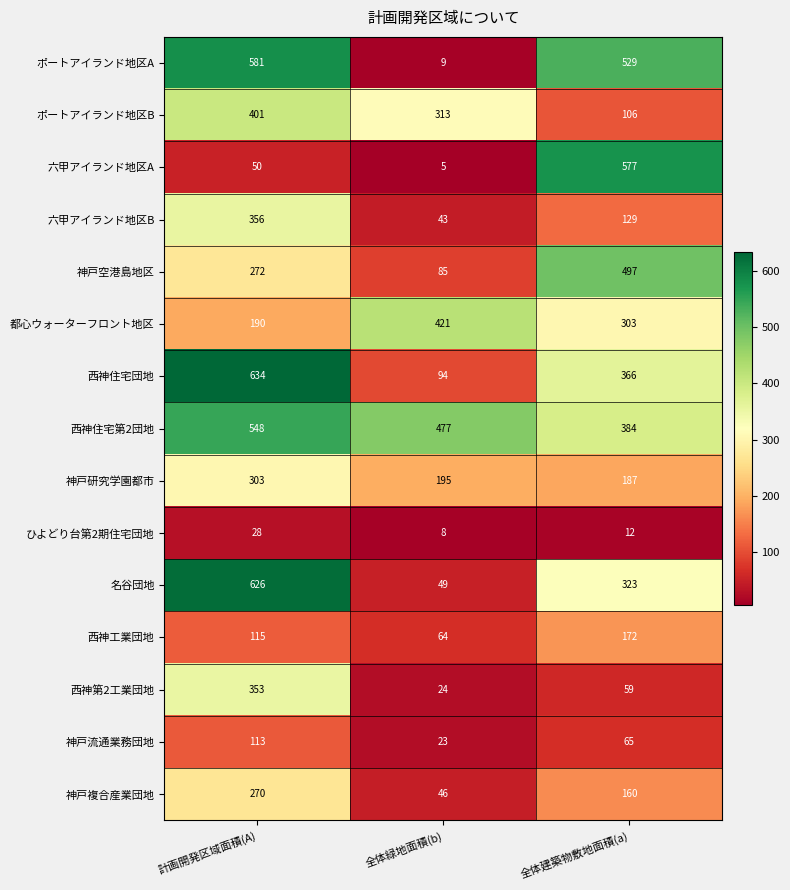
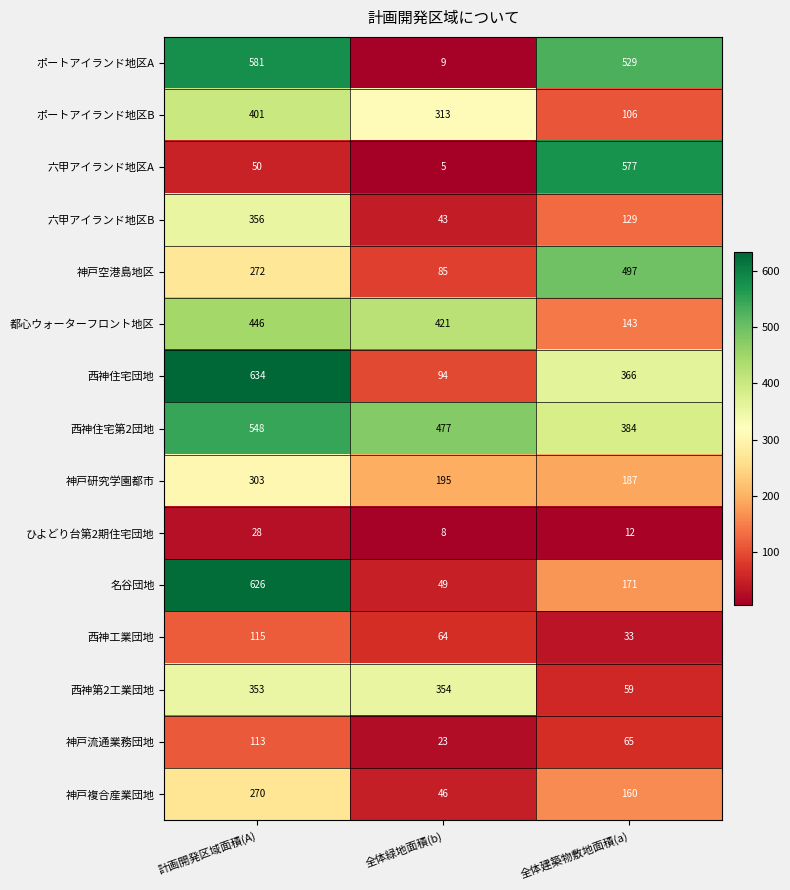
都心ウォーターフロント地区, 計画開発区域面積(A): 190 -> 446
都心ウォーターフロント地区, 全体建築物敷地面積(a): 303 -> 143
名谷団地, 全体建築物敷地面積(a): 323 -> 171
西神工業団地, 全体建築物敷地面積(a): 172 -> 33
西神第2工業団地, 全体緑地面積(b): 24 -> 354
